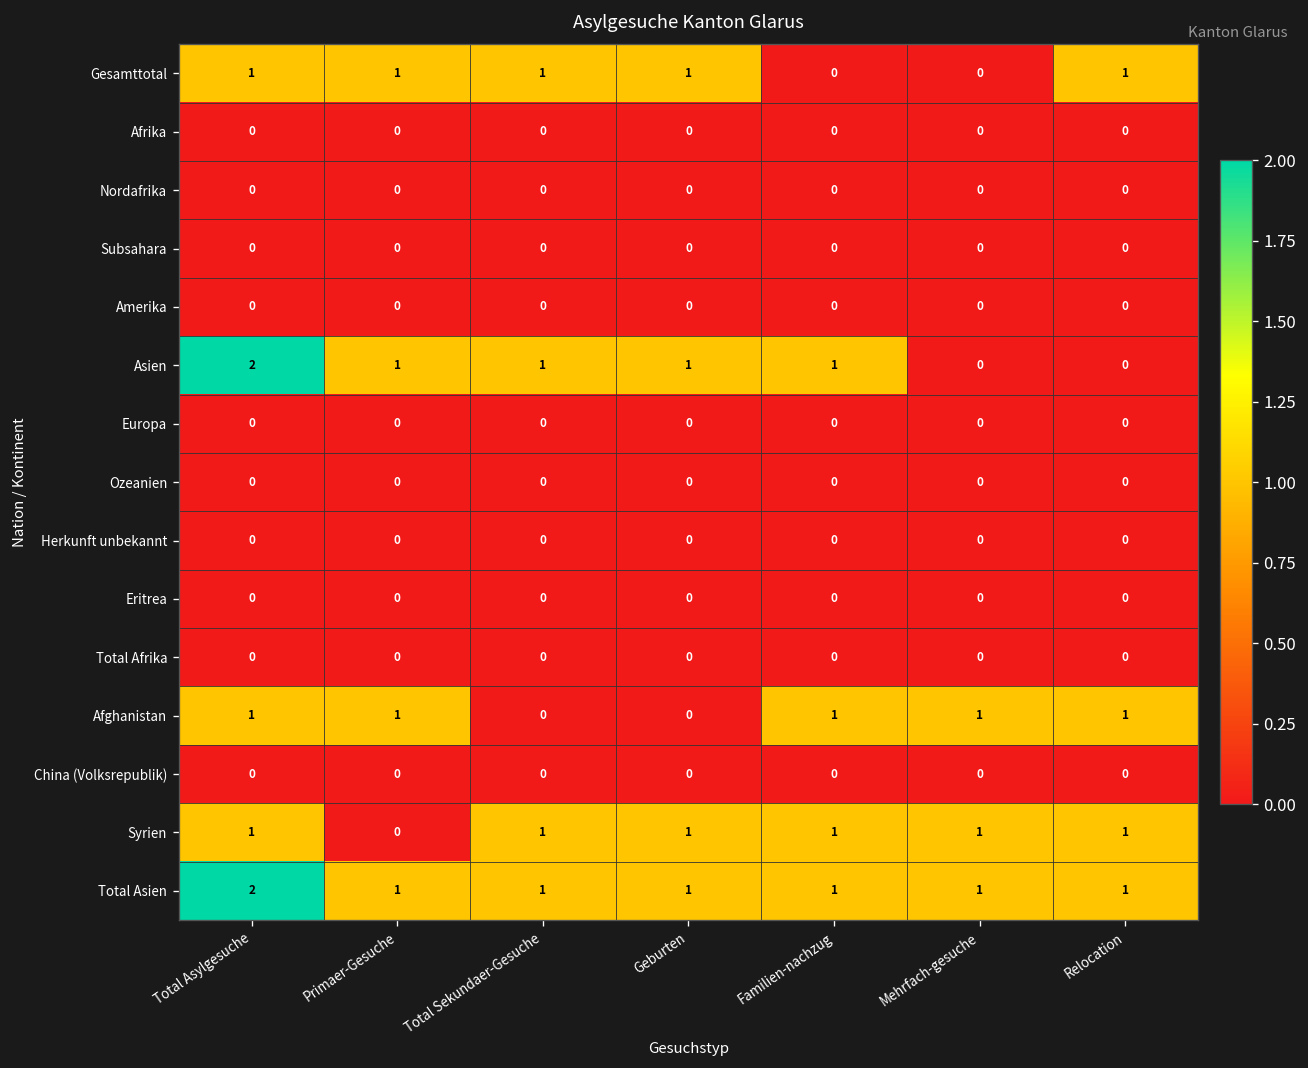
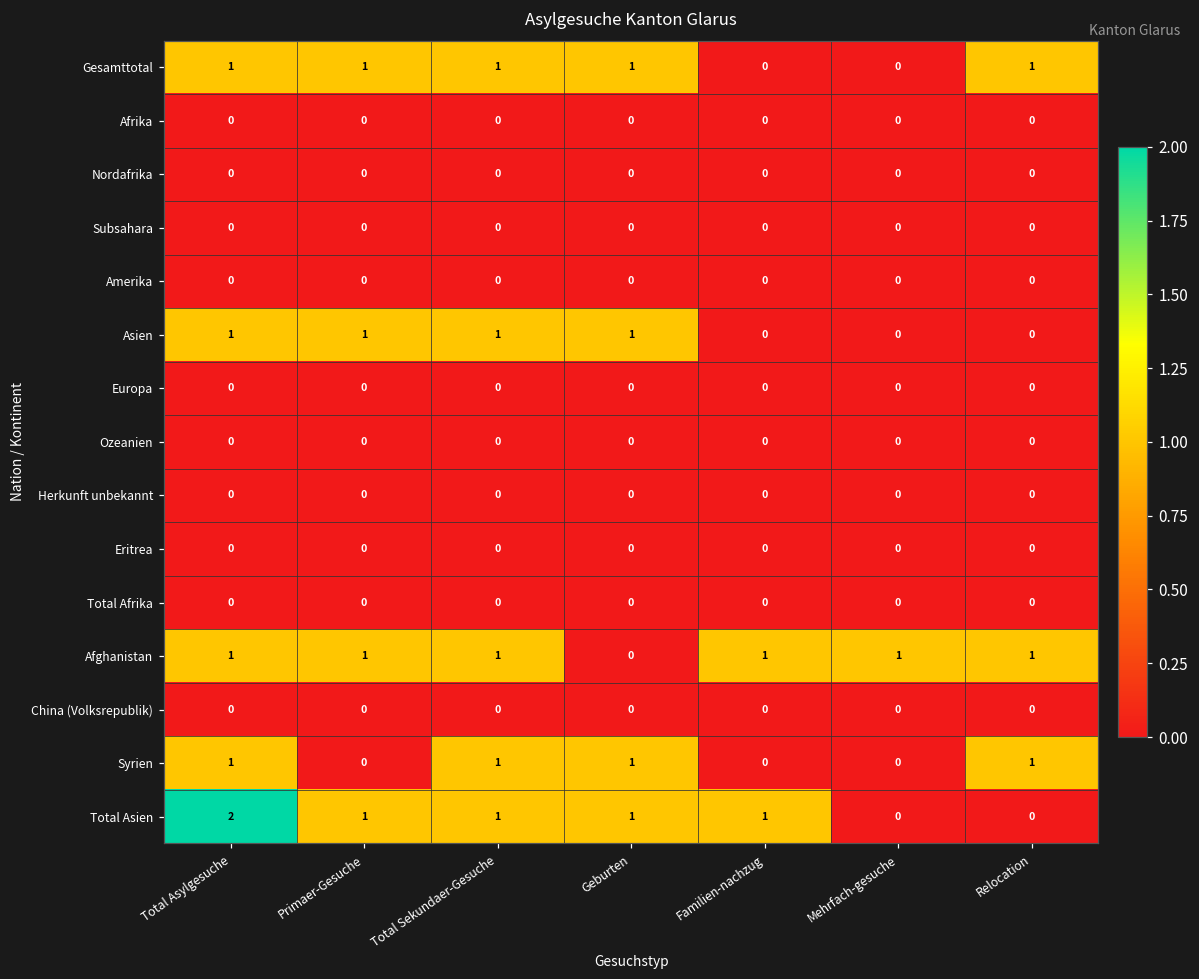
Asien, Total Asylgesuche: 2 -> 1
Asien, Familien-nachzug: 1 -> 0
Afghanistan, Total Sekundaer-Gesuche: 0 -> 1
Syrien, Familien-nachzug: 1 -> 0
Syrien, Mehrfach-gesuche: 1 -> 0
Total Asien, Mehrfach-gesuche: 1 -> 0
Total Asien, Relocation: 1 -> 0
